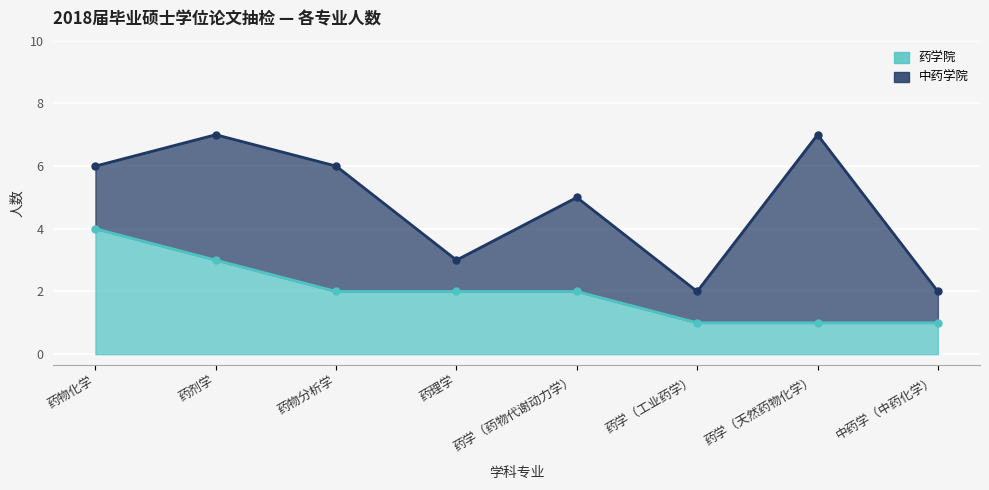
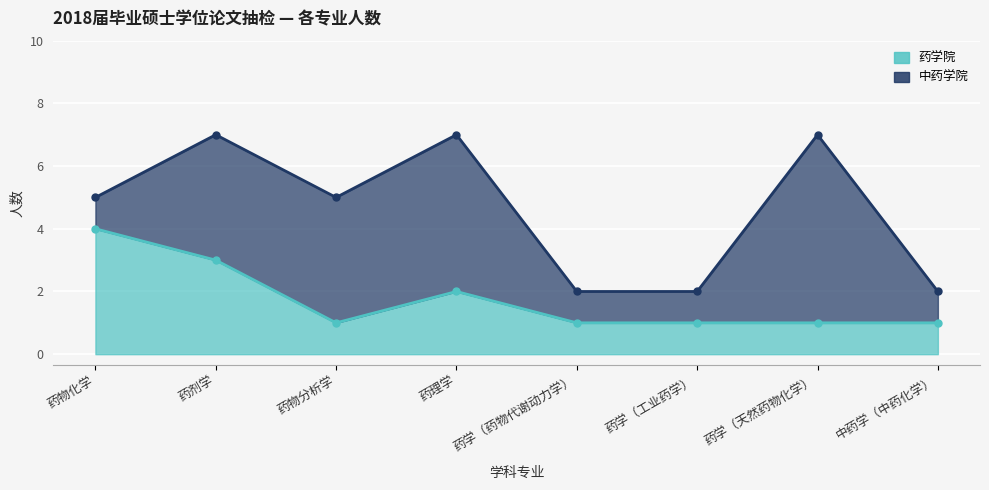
中药学院, 药物化学: 2 -> 1
药学院, 药物分析学: 2 -> 1
中药学院, 药理学: 1 -> 5
药学院, 药学（药物代谢动力学）: 2 -> 1
中药学院, 药学（药物代谢动力学）: 3 -> 1
